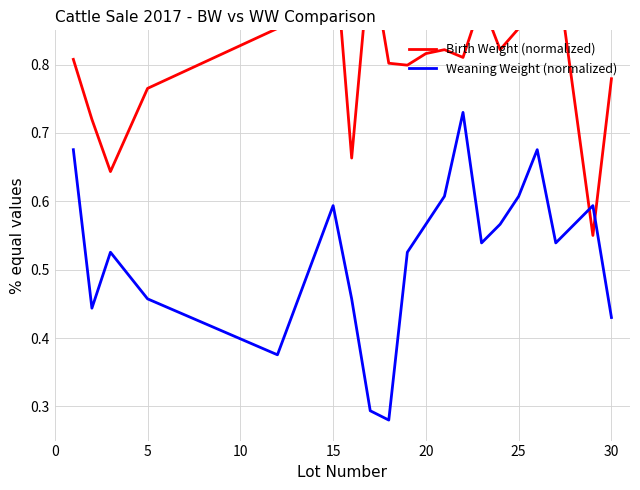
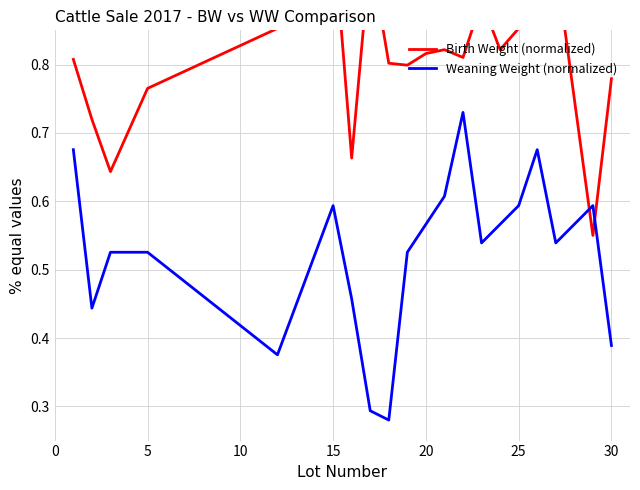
Weaning Weight (normalized), 5: 0.46 -> 0.53
Weaning Weight (normalized), 25: 0.61 -> 0.59
Weaning Weight (normalized), 30: 0.43 -> 0.39
